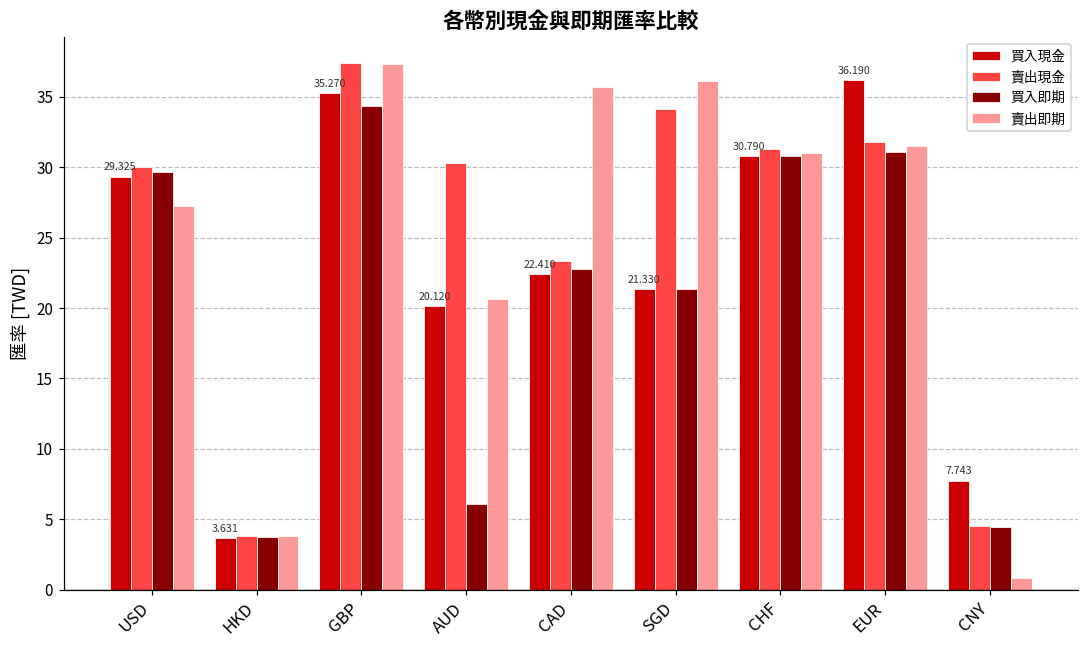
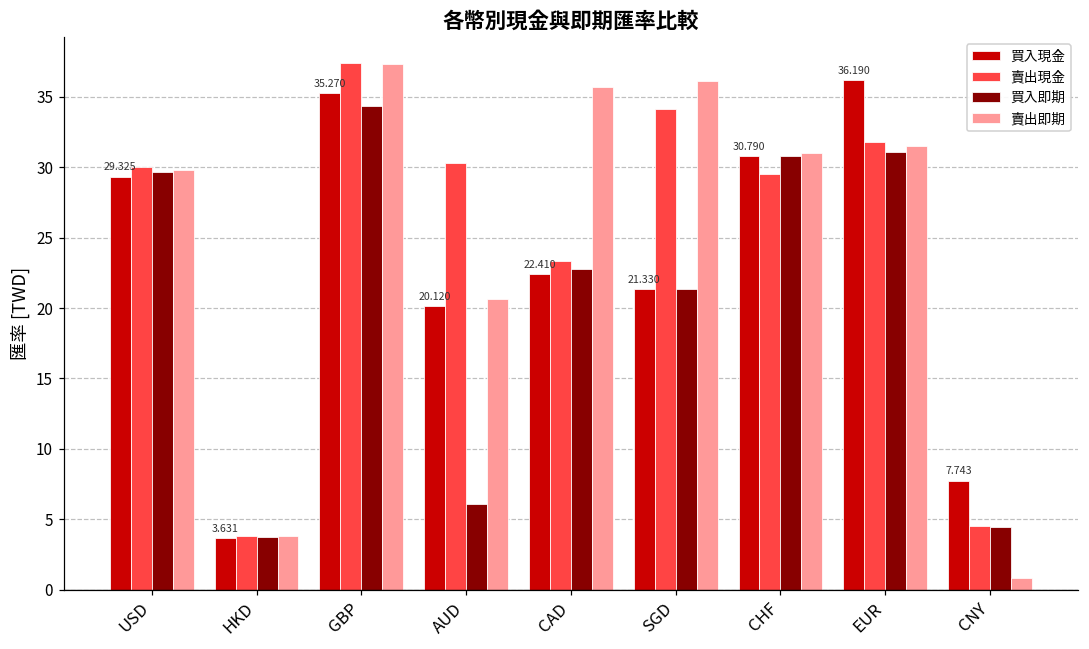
賣出即期, USD: 27.3 -> 29.8
賣出現金, CHF: 31.3 -> 29.5
